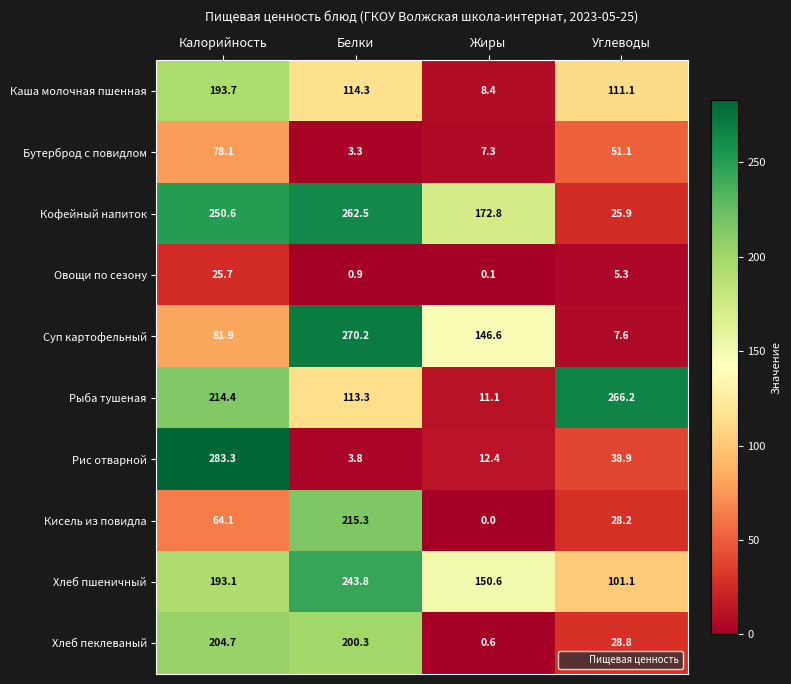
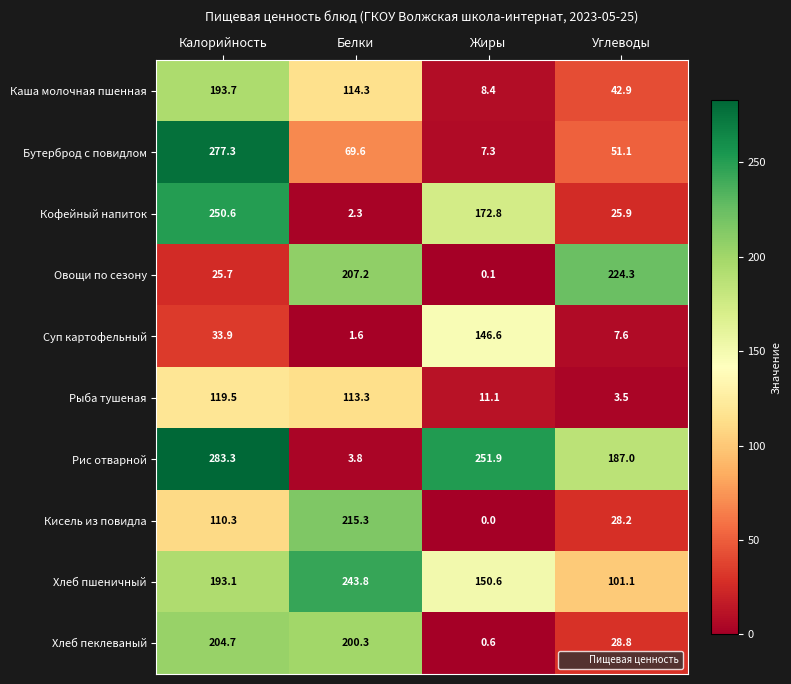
Каша молочная пшенная, Углеводы: 111.1 -> 42.9
Бутерброд с повидлом, Калорийность: 78.1 -> 277.3
Бутерброд с повидлом, Белки: 3.3 -> 69.6
Кофейный напиток, Белки: 262.5 -> 2.3
Овощи по сезону, Белки: 0.9 -> 207.2
Овощи по сезону, Углеводы: 5.3 -> 224.3
Суп картофельный, Калорийность: 81.9 -> 33.9
Суп картофельный, Белки: 270.2 -> 1.6
Рыба тушеная, Калорийность: 214.4 -> 119.5
Рыба тушеная, Углеводы: 266.2 -> 3.5
Рис отварной, Жиры: 12.4 -> 251.9
Рис отварной, Углеводы: 38.9 -> 187.0
Кисель из повидла, Калорийность: 64.1 -> 110.3
